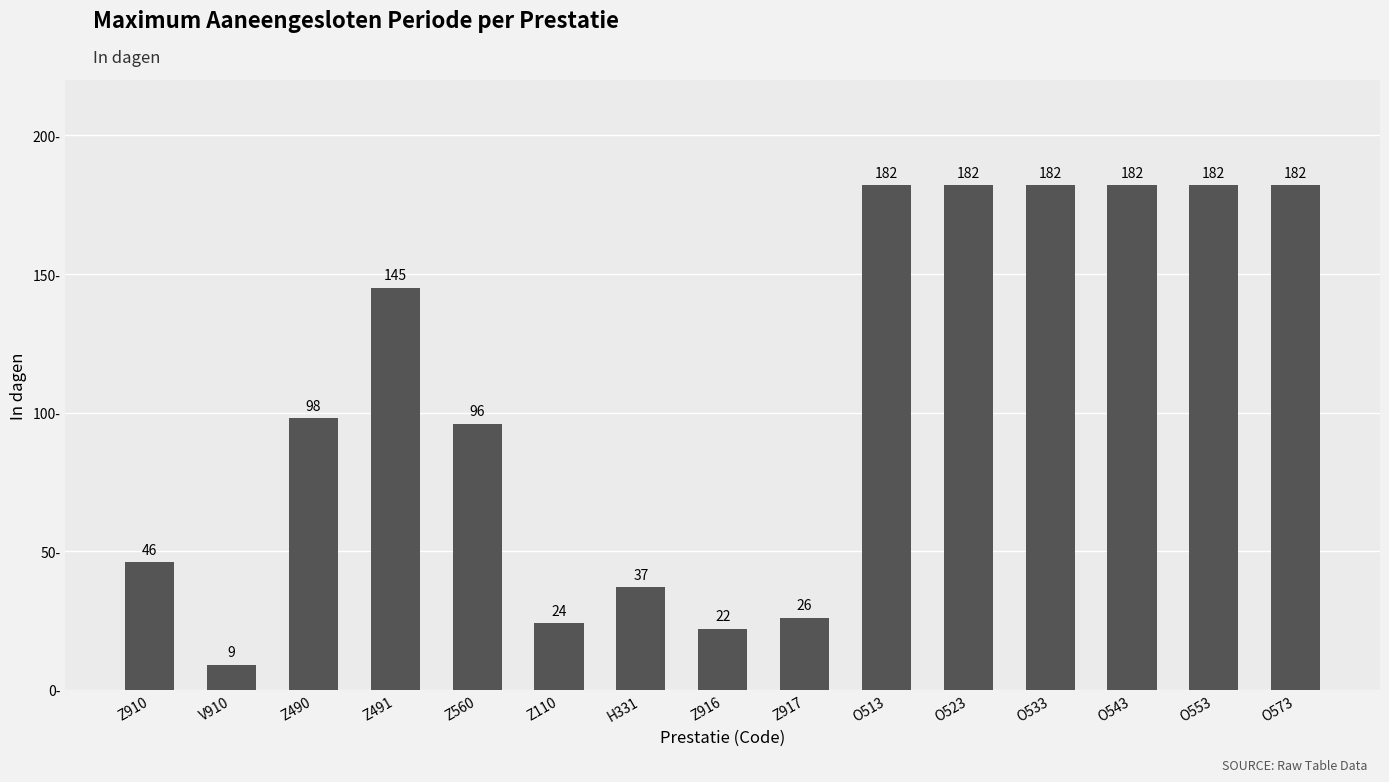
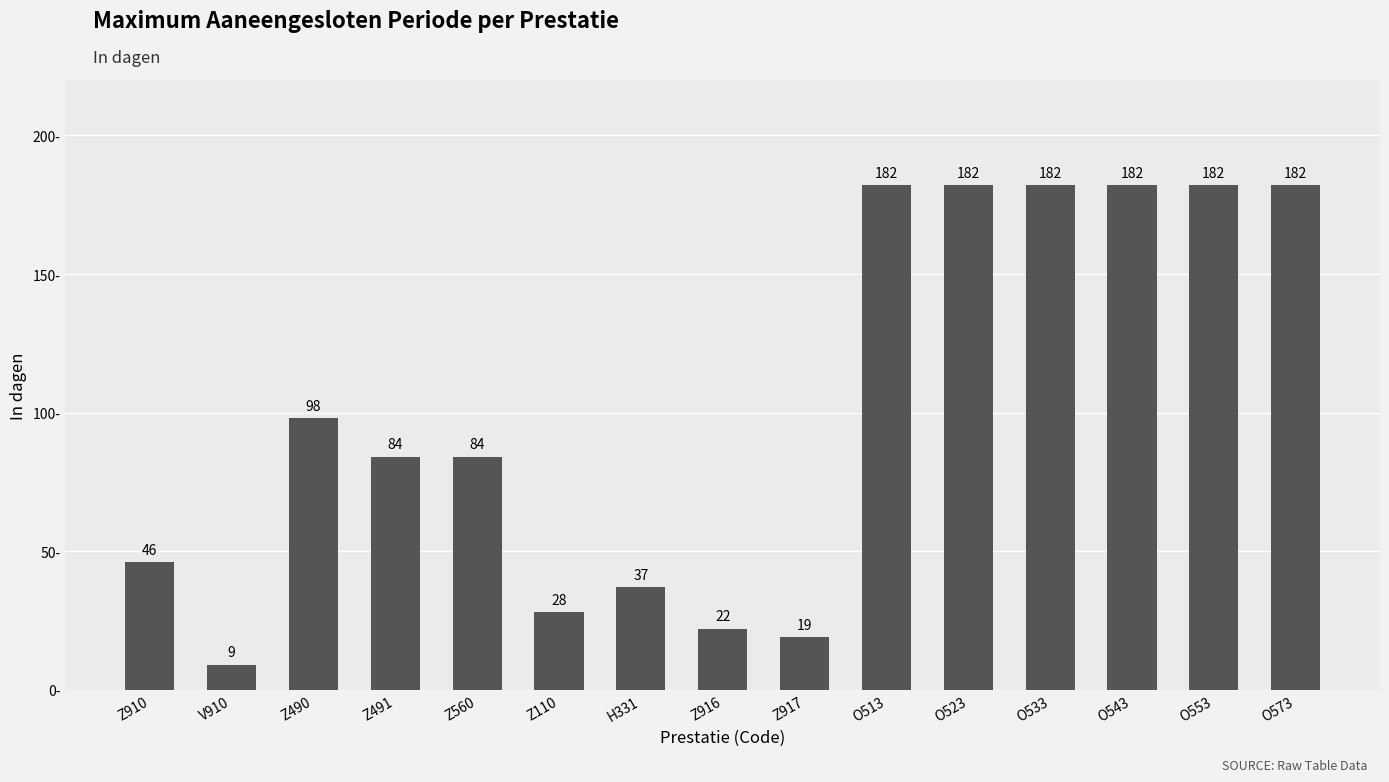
Z491: 145 -> 84
Z560: 96 -> 84
Z110: 24 -> 28
Z917: 26 -> 19
